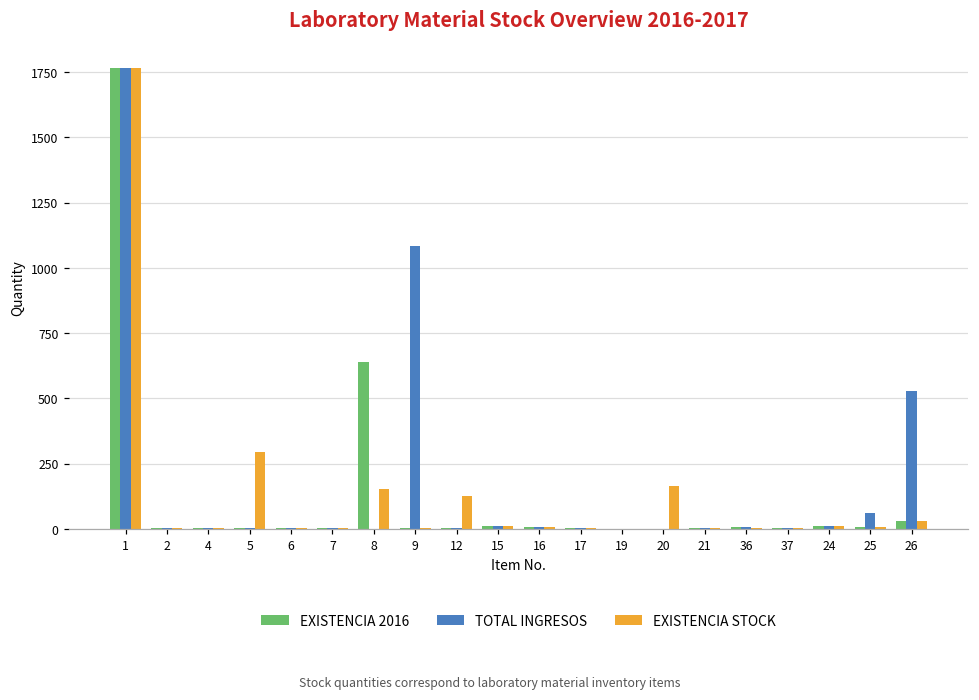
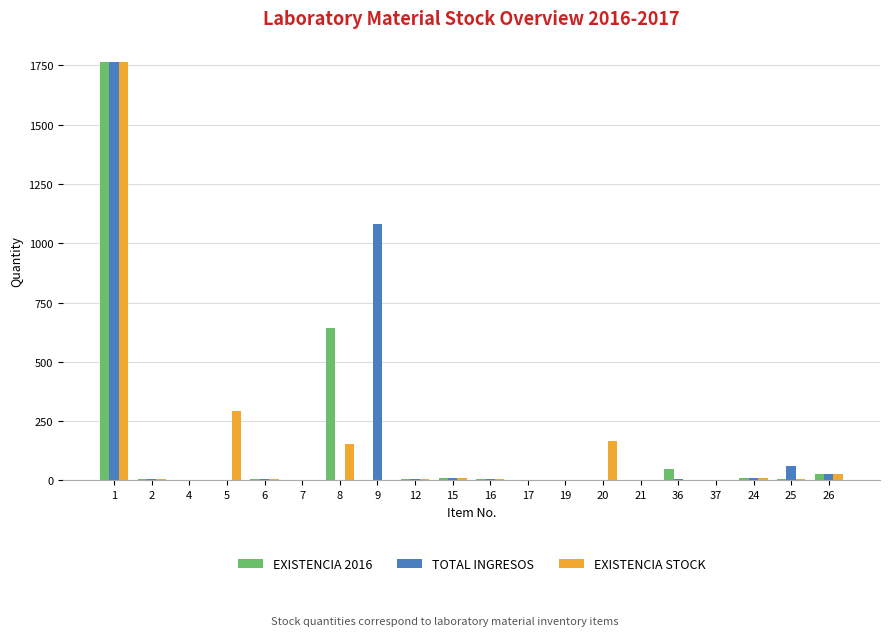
EXISTENCIA STOCK, 12: 130 -> 10
EXISTENCIA 2016, 36: 10 -> 50
TOTAL INGRESOS, 26: 530 -> 30
